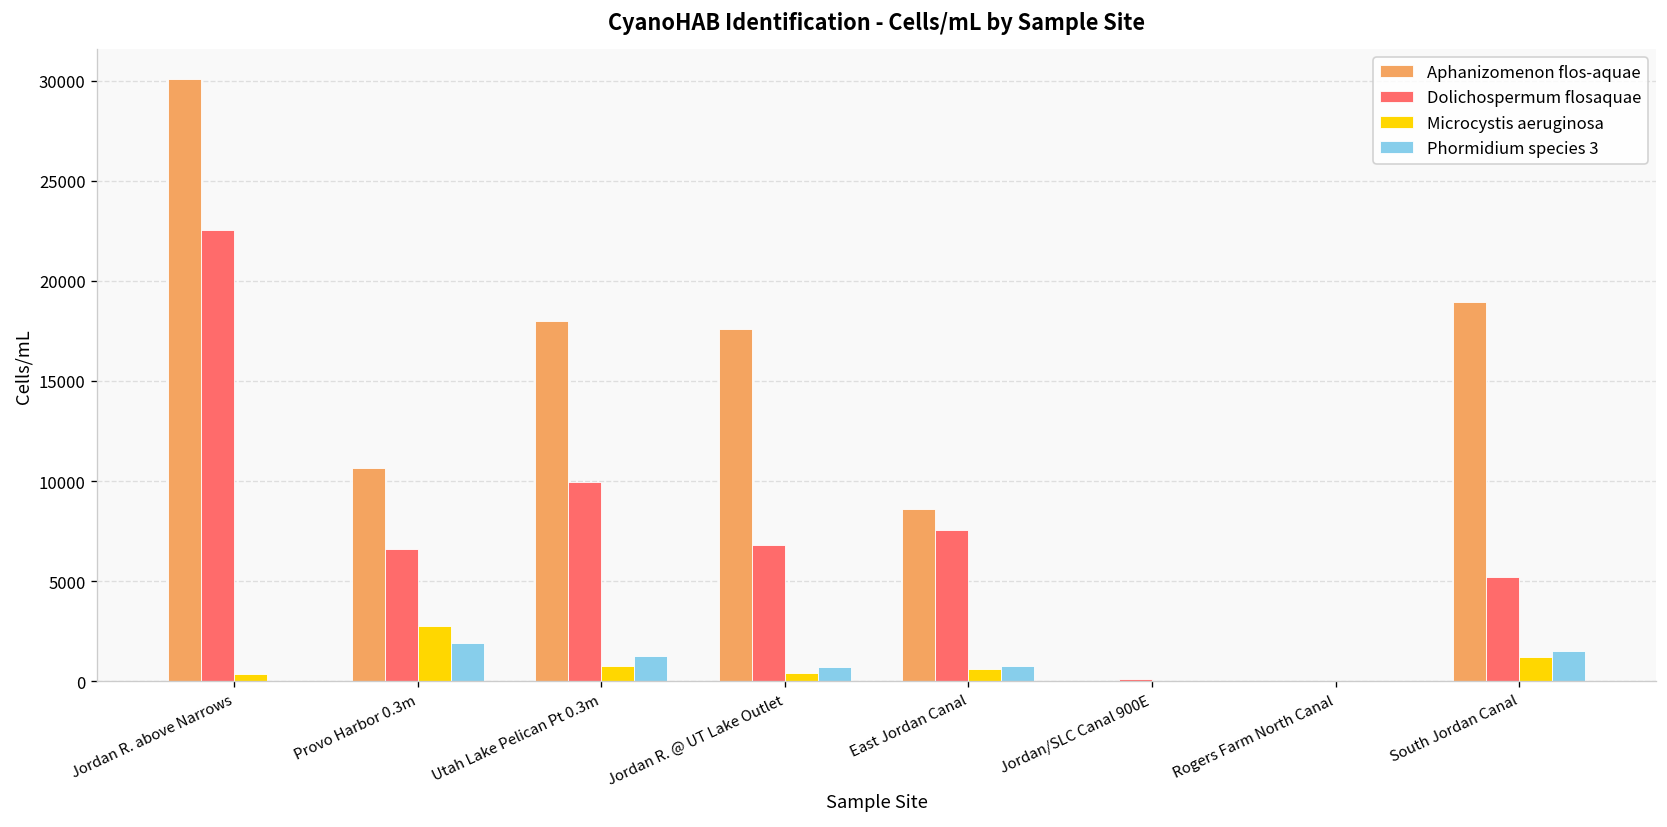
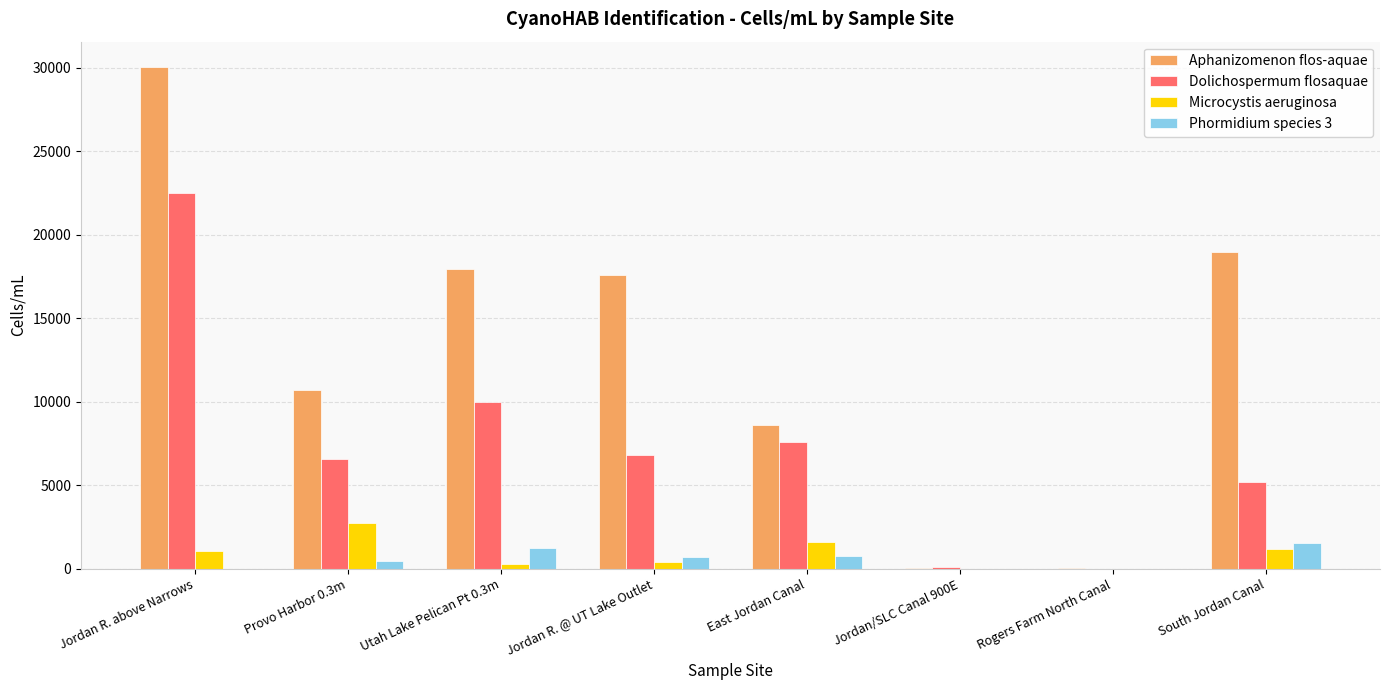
Microcystis aeruginosa, Jordan R. above Narrows: 400 -> 1100
Phormidium species 3, Provo Harbor 0.3m: 1900 -> 500
Microcystis aeruginosa, Utah Lake Pelican Pt 0.3m: 800 -> 300
Microcystis aeruginosa, East Jordan Canal: 600 -> 1600
